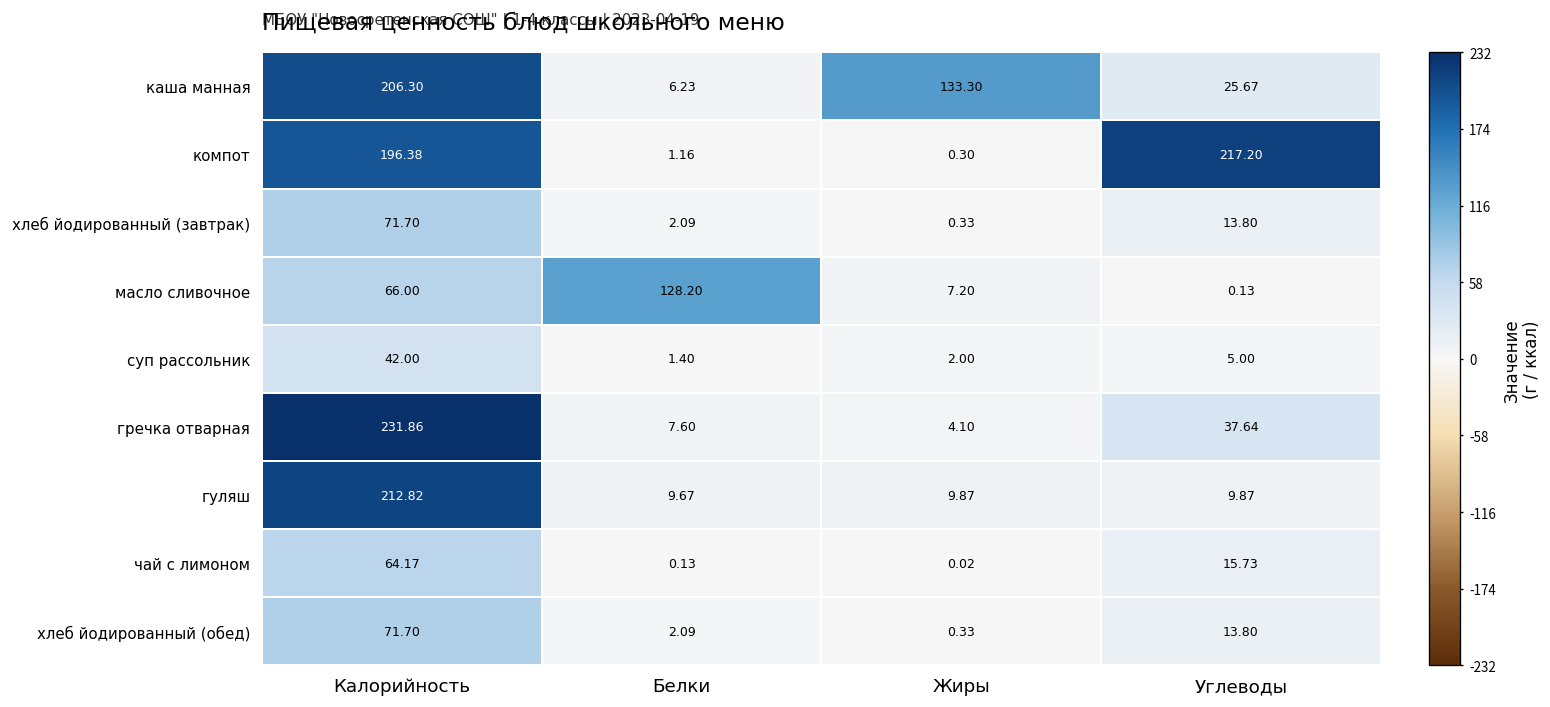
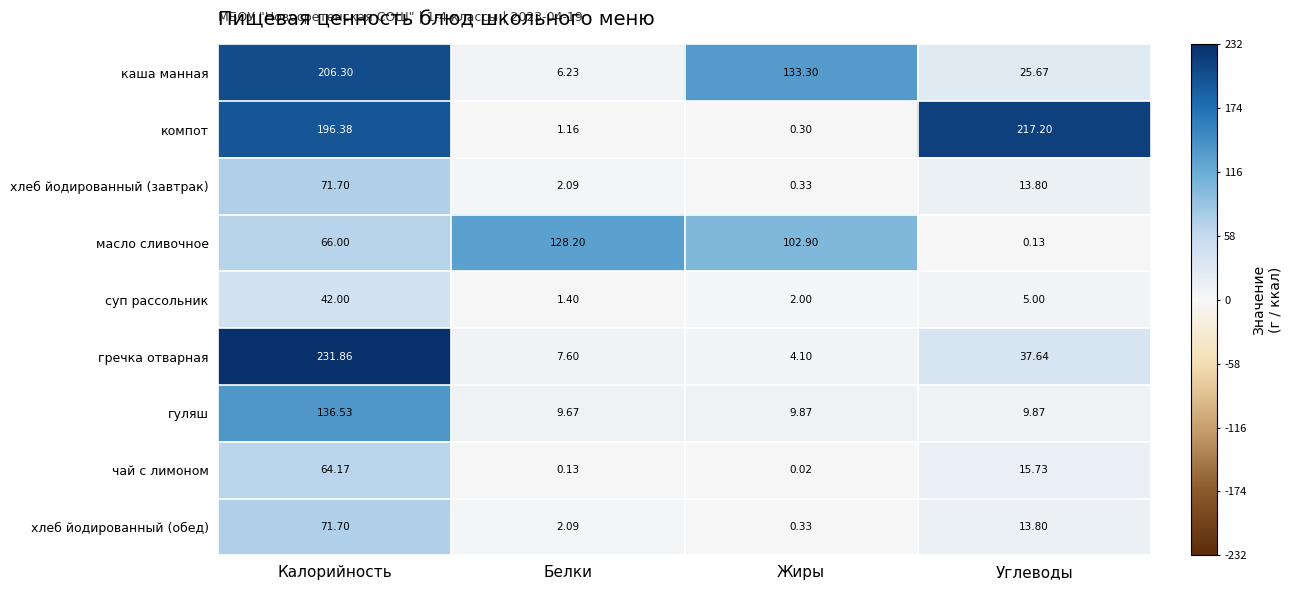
масло сливочное, Жиры: 7.20 -> 102.90
гуляш, Калорийность: 212.82 -> 136.53
